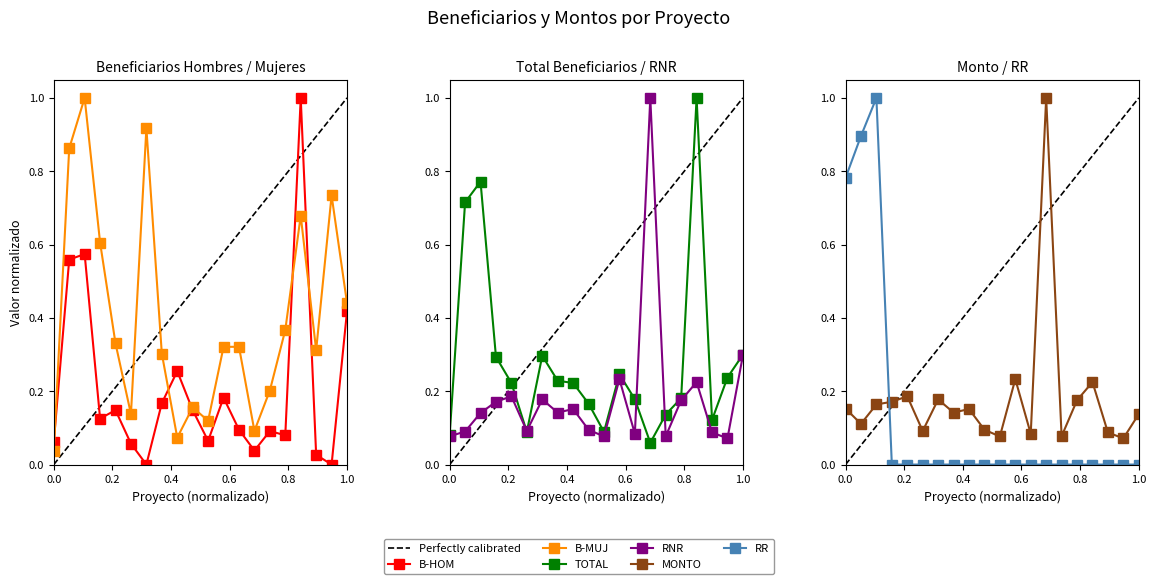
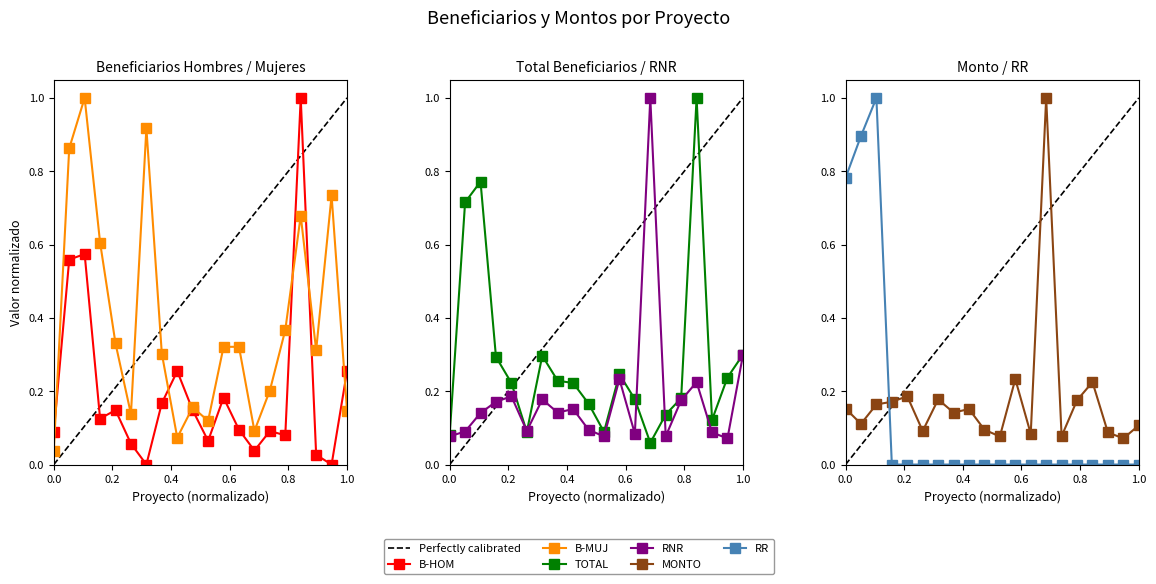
Beneficiarios Hombres / Mujeres, B-HOM, 0.0: 0.06 -> 0.09
Beneficiarios Hombres / Mujeres, B-HOM, 1.0: 0.42 -> 0.25
Beneficiarios Hombres / Mujeres, B-MUJ, 1.0: 0.44 -> 0.15
Monto / RR, MONTO, 1.0: 0.14 -> 0.11
